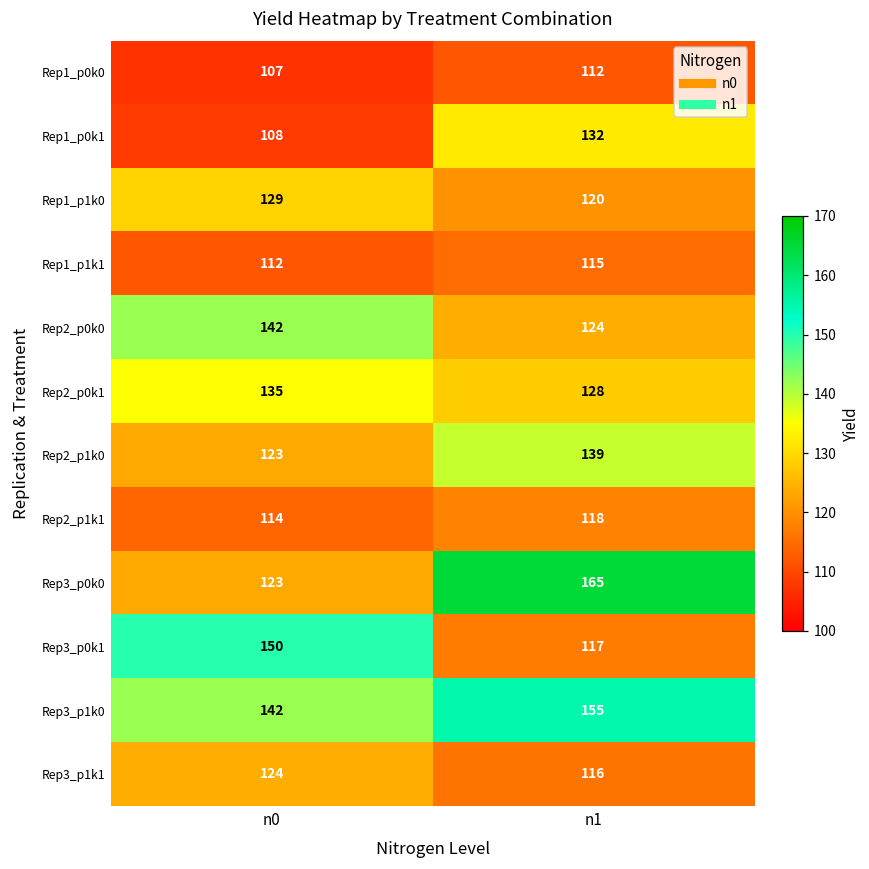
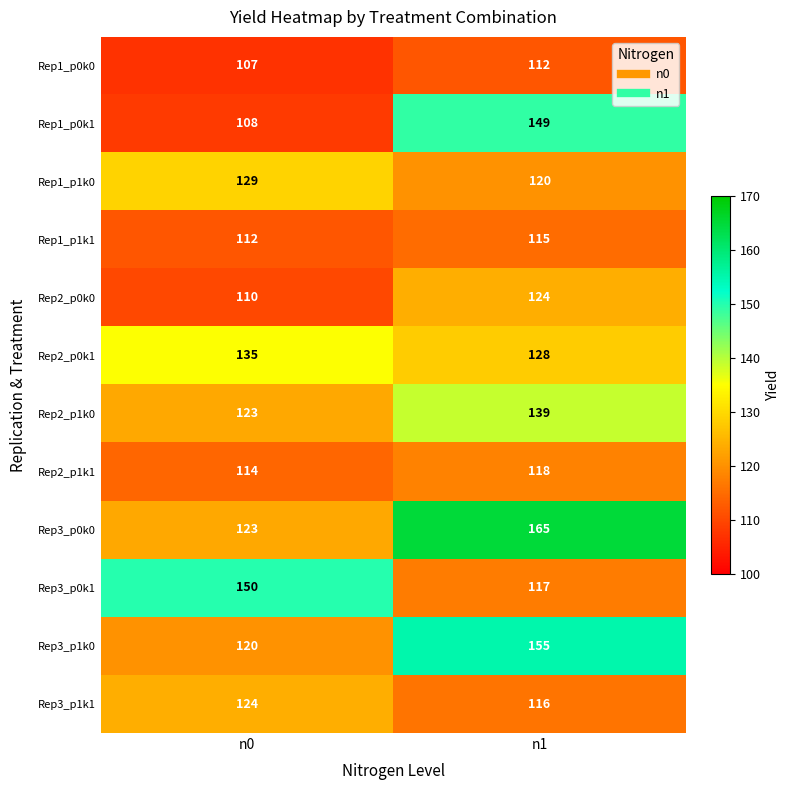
Rep1_p0k1, n1: 132 -> 149
Rep2_p0k0, n0: 142 -> 110
Rep3_p1k0, n0: 142 -> 120
